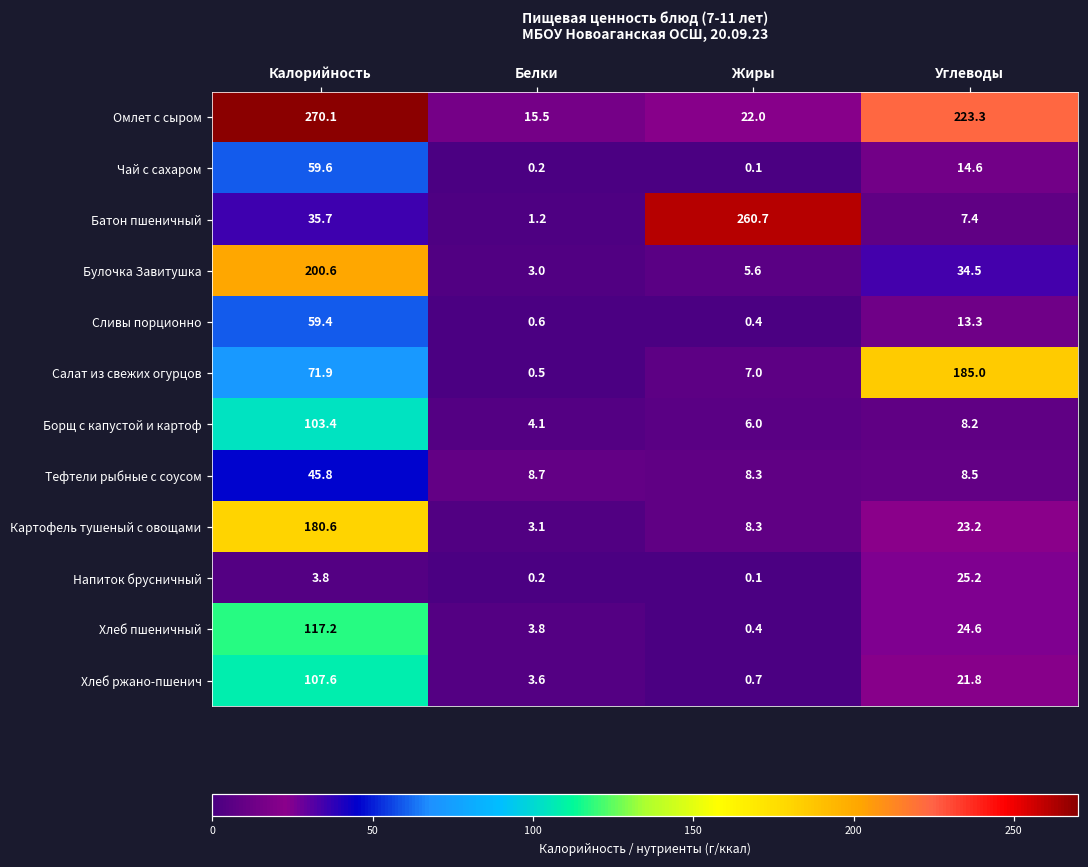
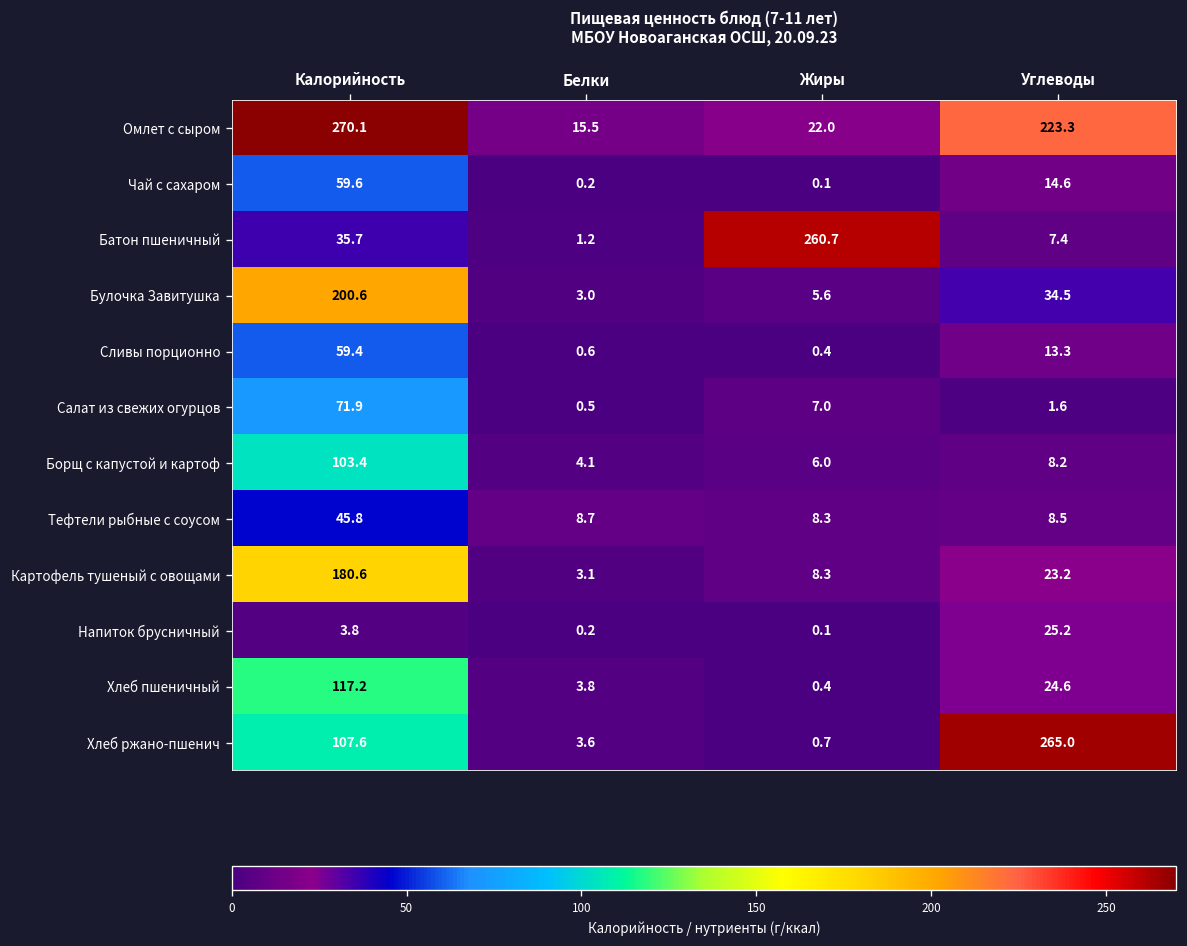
Салат из свежих огурцов, Углеводы: 185.0 -> 1.6
Хлеб ржано-пшенич, Углеводы: 21.8 -> 265.0
